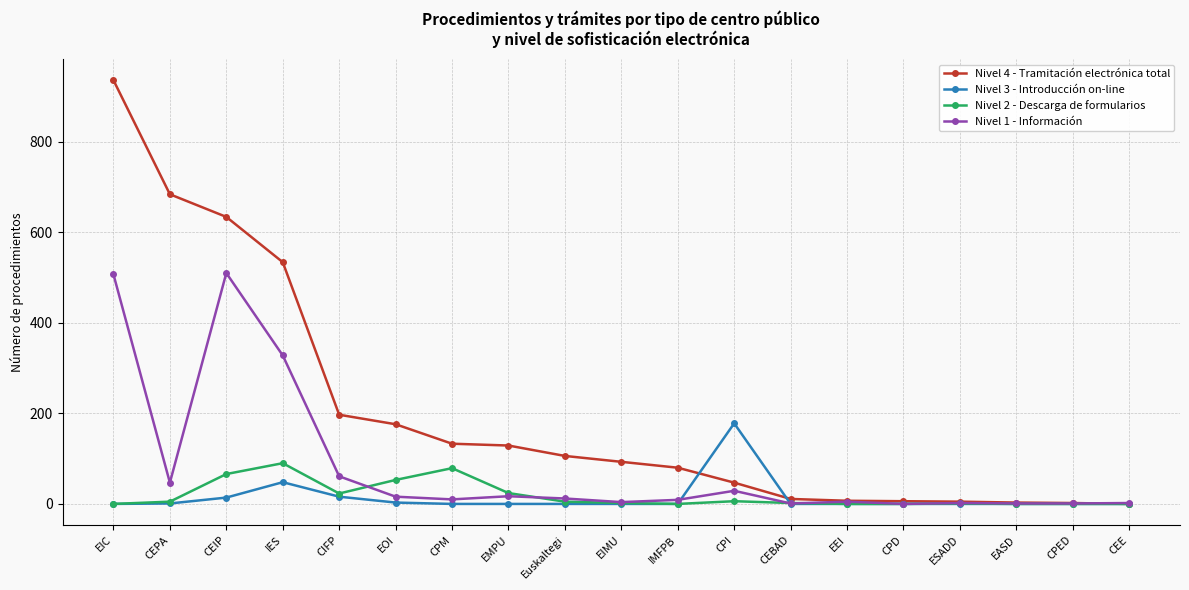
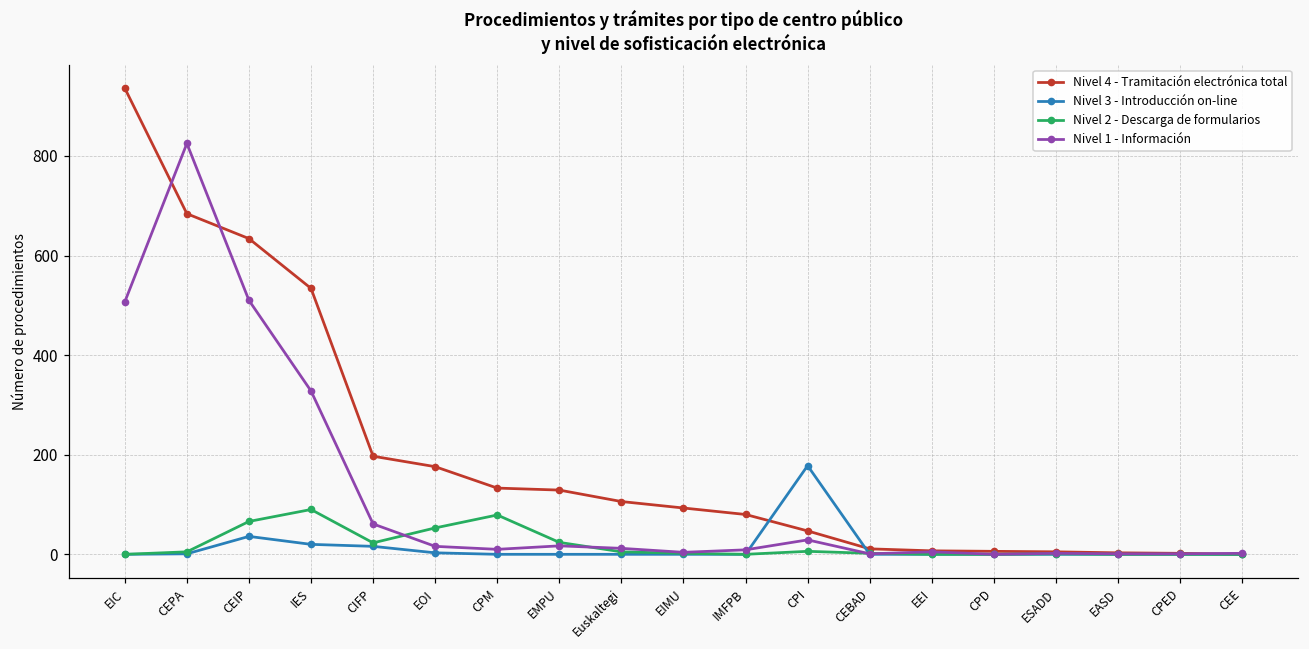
Nivel 1 - Información, CEPA: 50 -> 830
Nivel 3 - Introducción on-line, CEIP: 10 -> 40
Nivel 3 - Introducción on-line, IES: 50 -> 20
